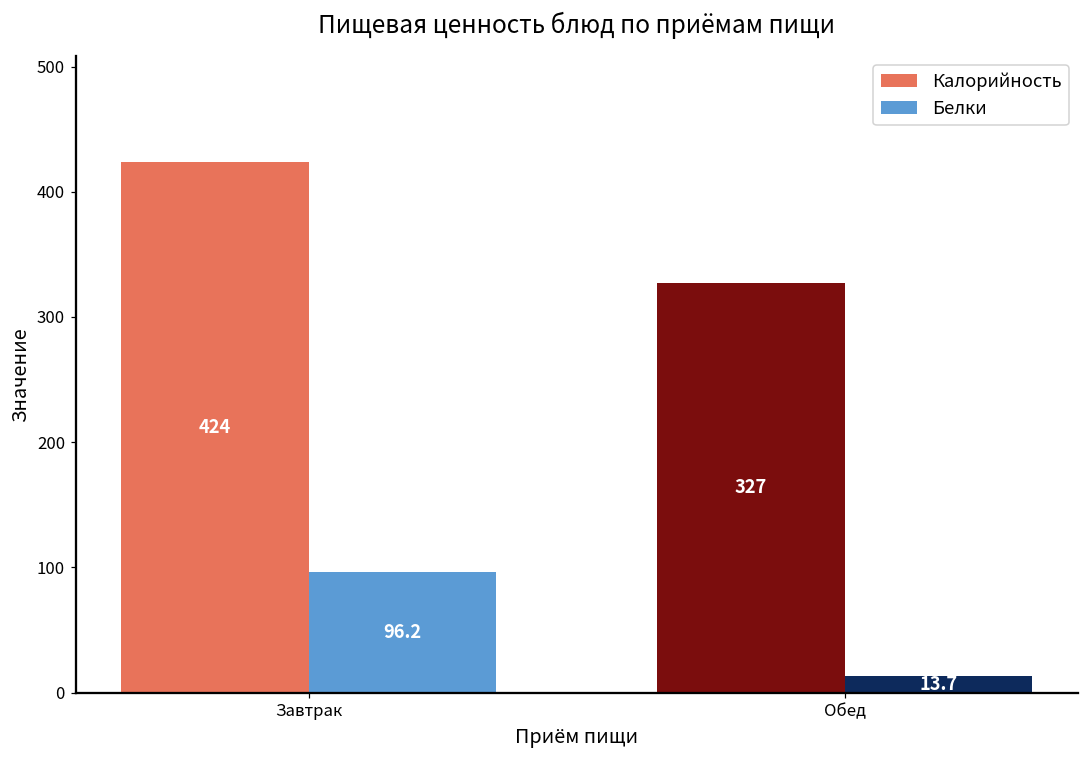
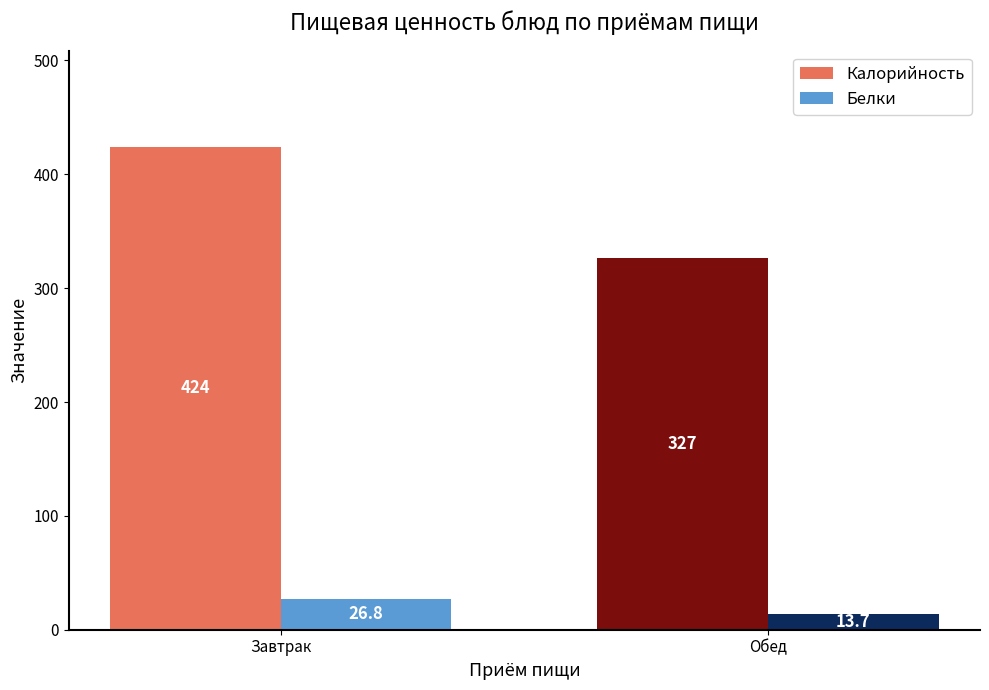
Белки, Завтрак: 96.2 -> 26.8
